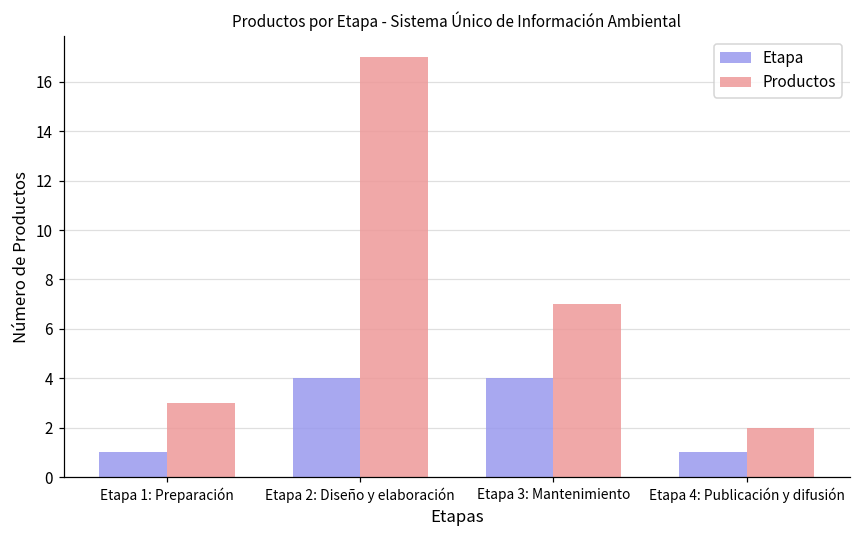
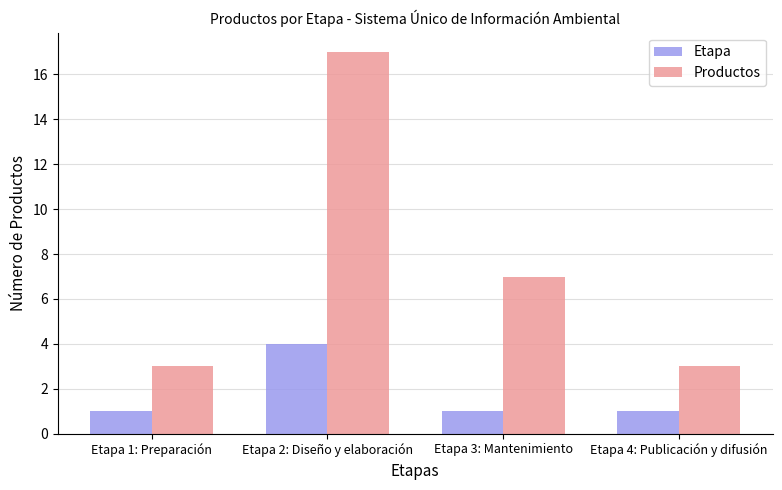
Etapa, Etapa 3: Mantenimiento: 4 -> 1
Productos, Etapa 4: Publicación y difusión: 2 -> 3
